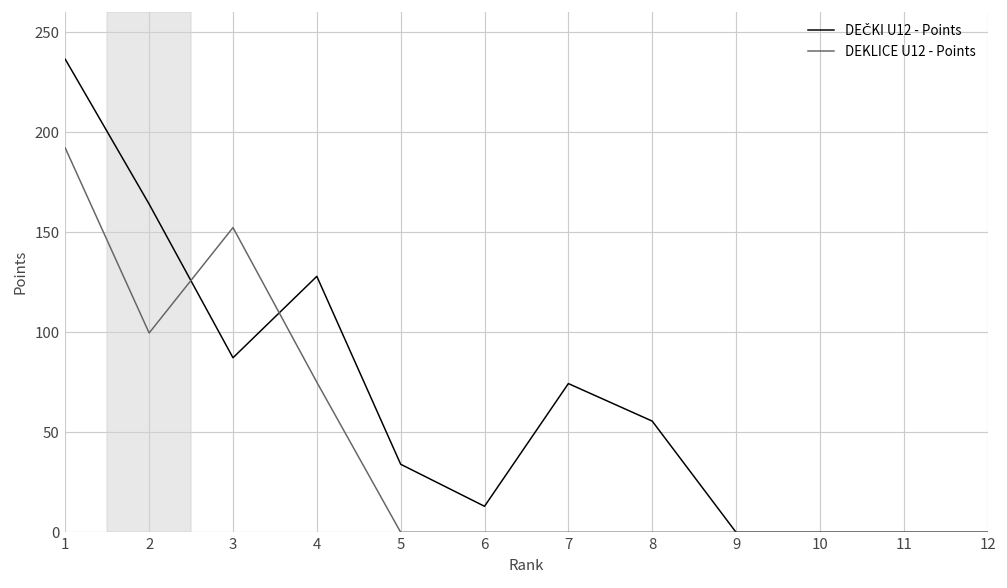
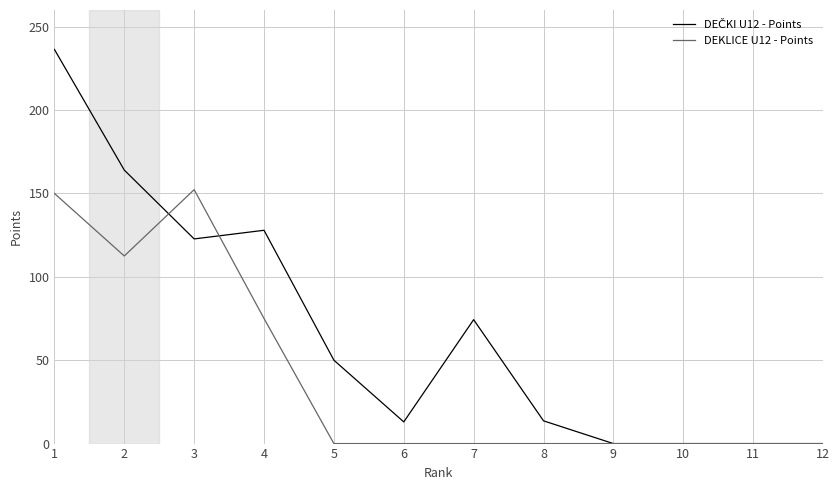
DEKLICE U12 - Points, 1: 192 -> 150
DEKLICE U12 - Points, 2: 100 -> 113
DEČKI U12 - Points, 3: 87 -> 123
DEČKI U12 - Points, 5: 34 -> 50
DEČKI U12 - Points, 8: 56 -> 14
